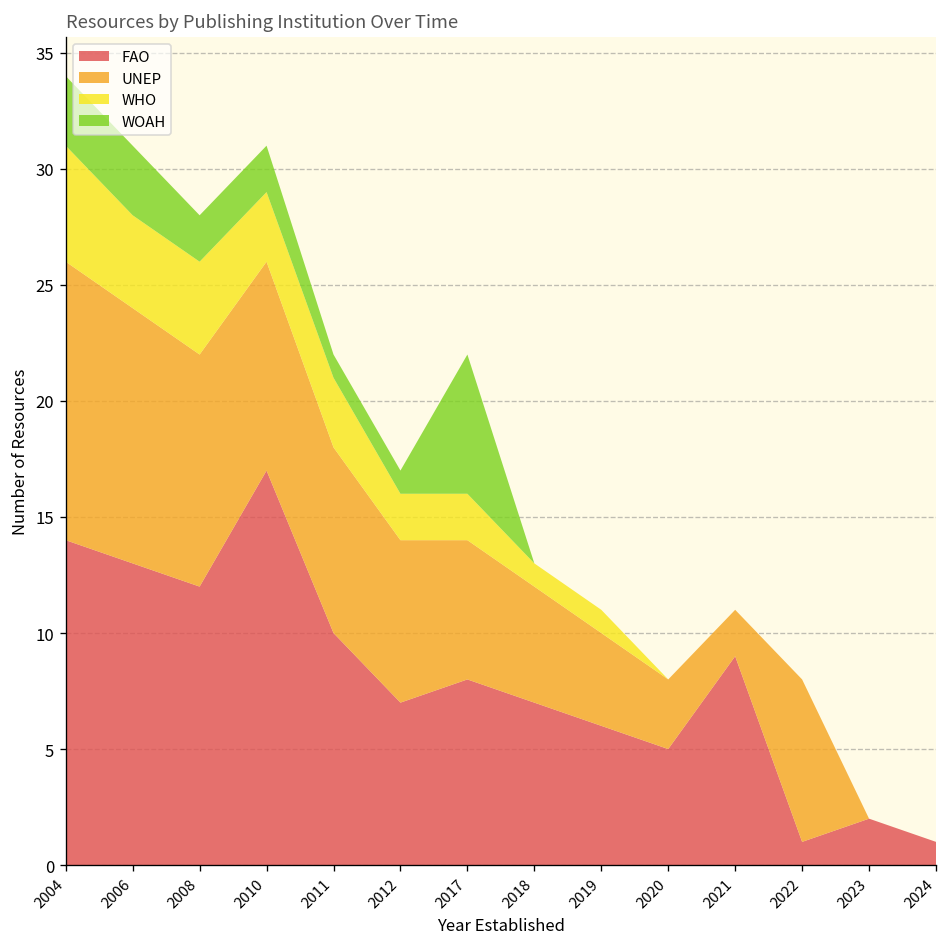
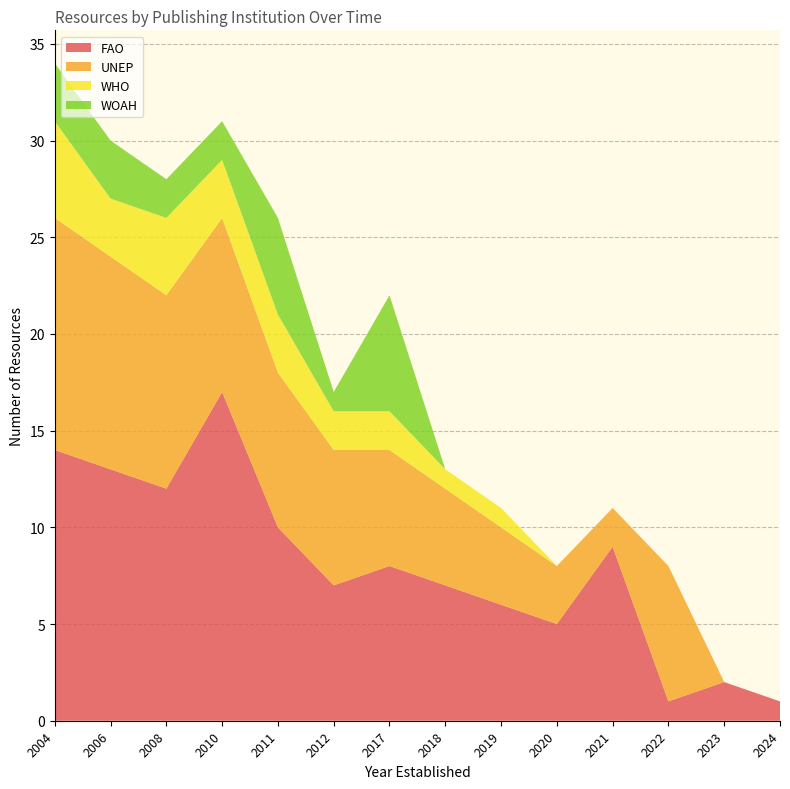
WHO, 2006: 4 -> 3
WOAH, 2011: 1 -> 5
